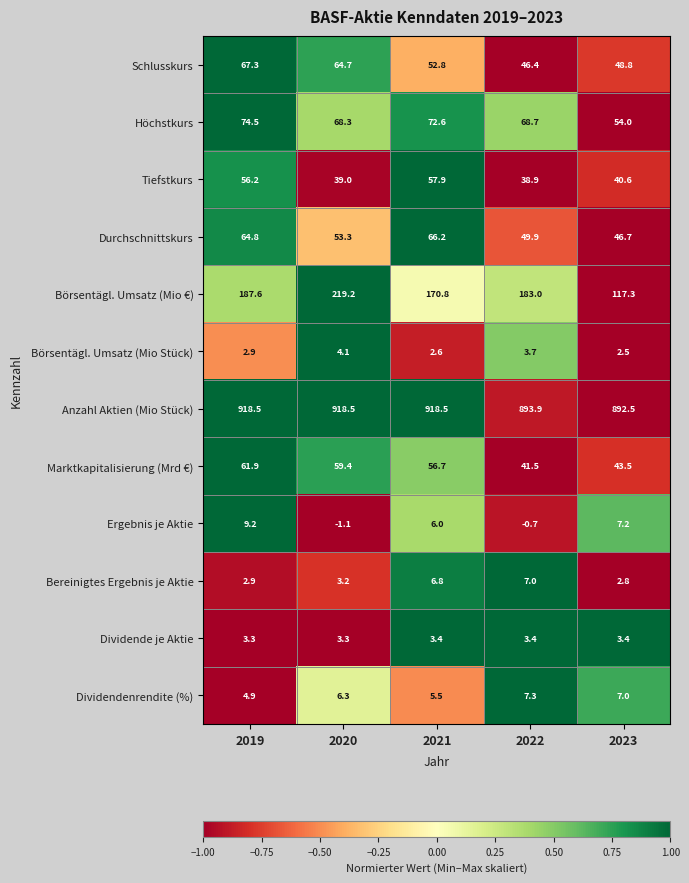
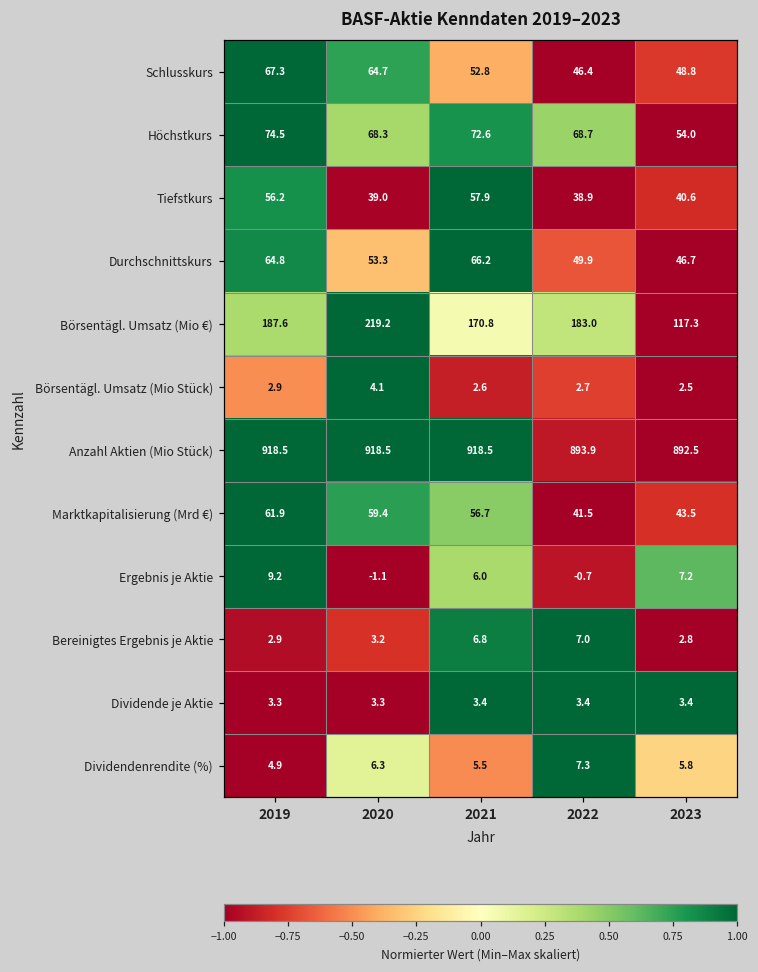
Börsentägl. Umsatz (Mio Stück), 2022: 3.7 -> 2.7
Dividendenrendite (%), 2023: 7.0 -> 5.8
